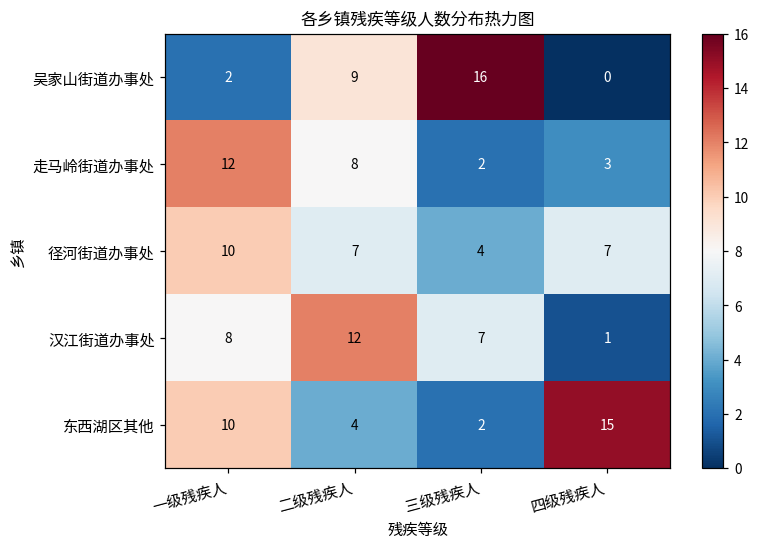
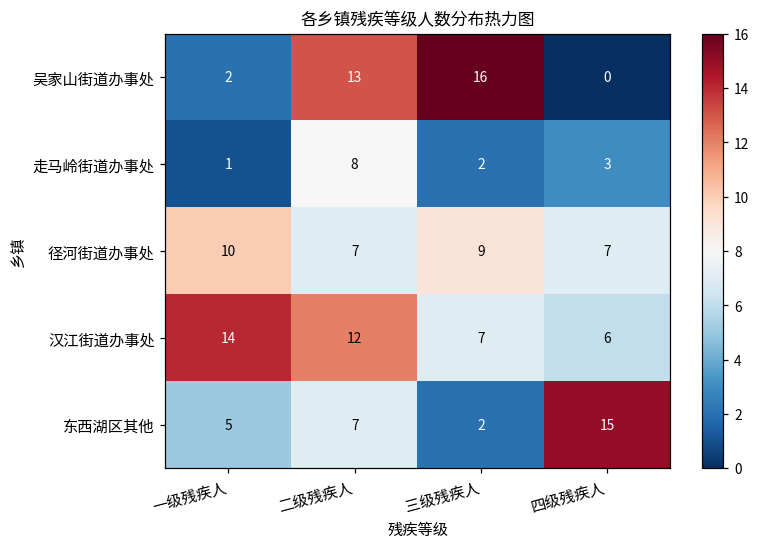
吴家山街道办事处, 二级残疾人: 9 -> 13
走马岭街道办事处, 一级残疾人: 12 -> 1
径河街道办事处, 三级残疾人: 4 -> 9
汉江街道办事处, 一级残疾人: 8 -> 14
汉江街道办事处, 四级残疾人: 1 -> 6
东西湖区其他, 一级残疾人: 10 -> 5
东西湖区其他, 二级残疾人: 4 -> 7
